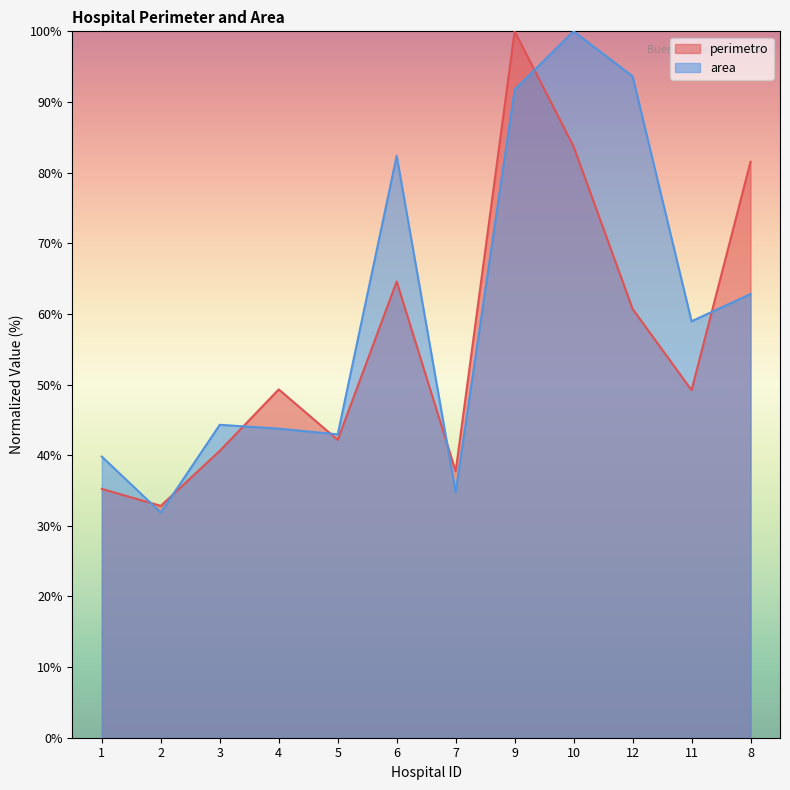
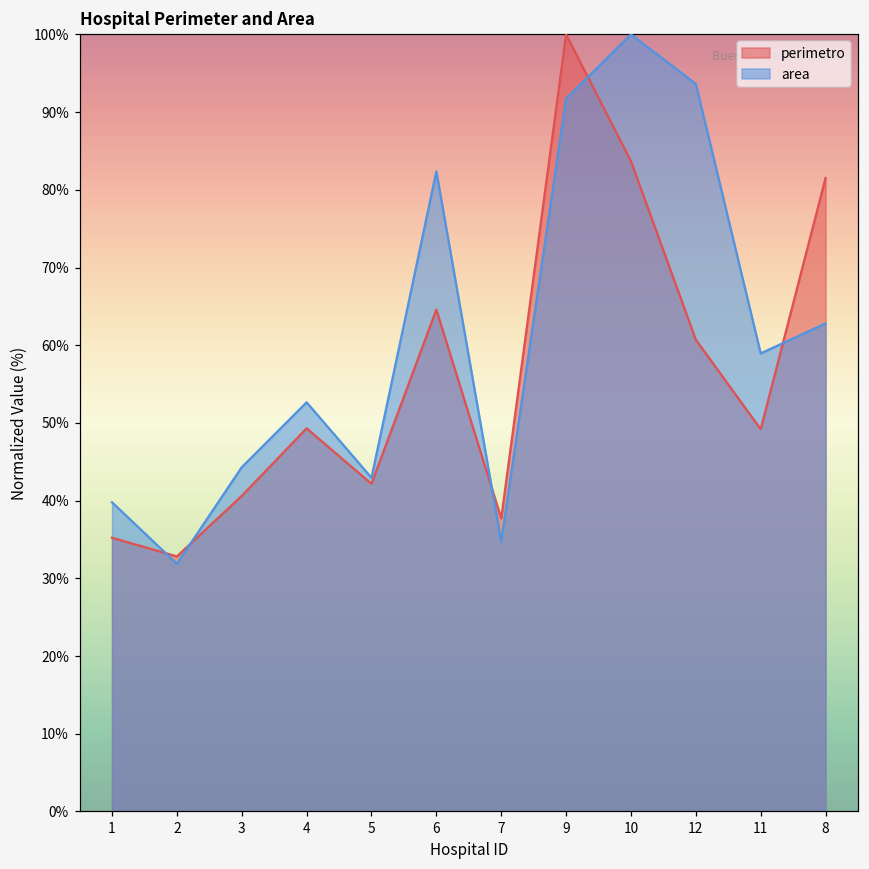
area, 4: 44% -> 53%
